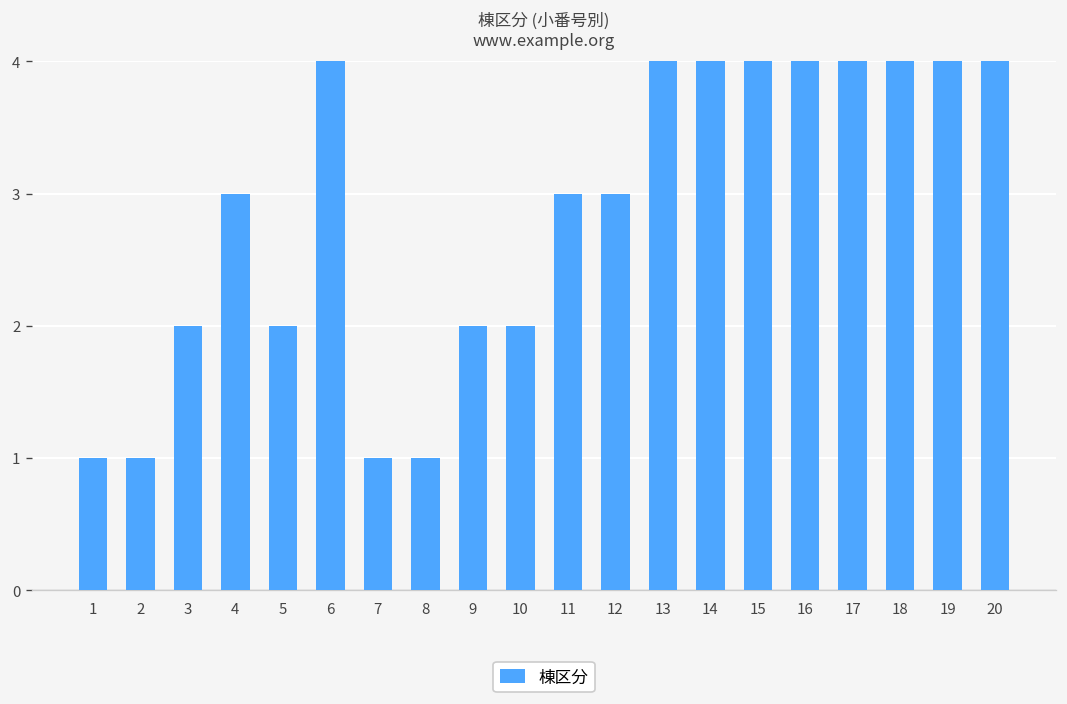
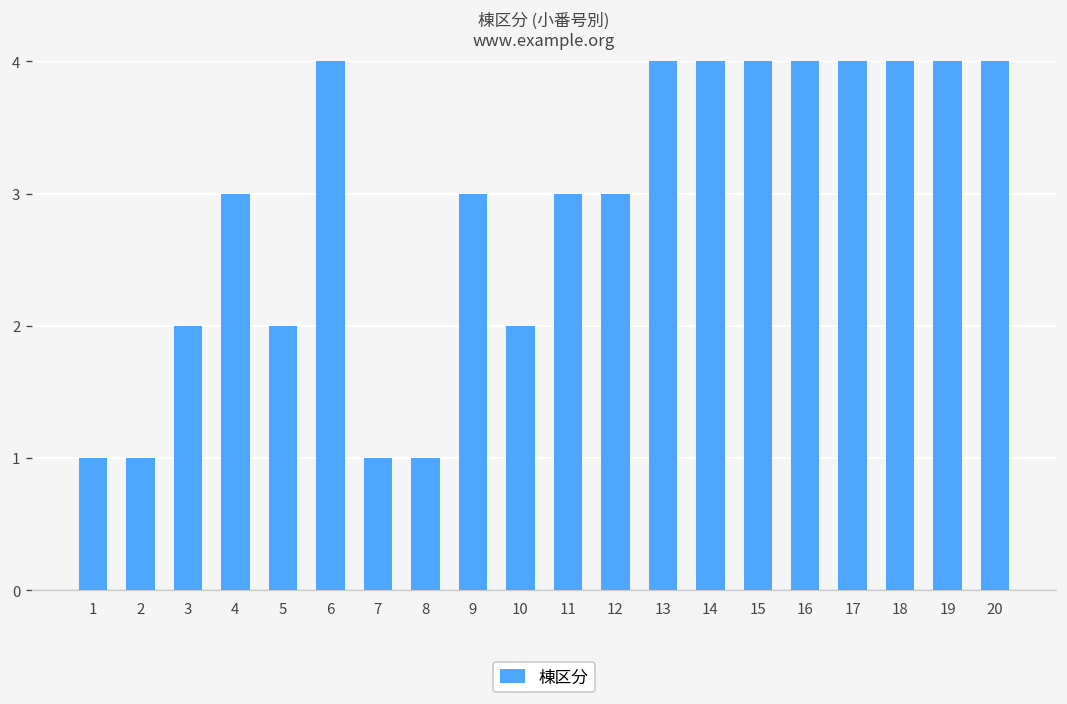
9: 2 -> 3
